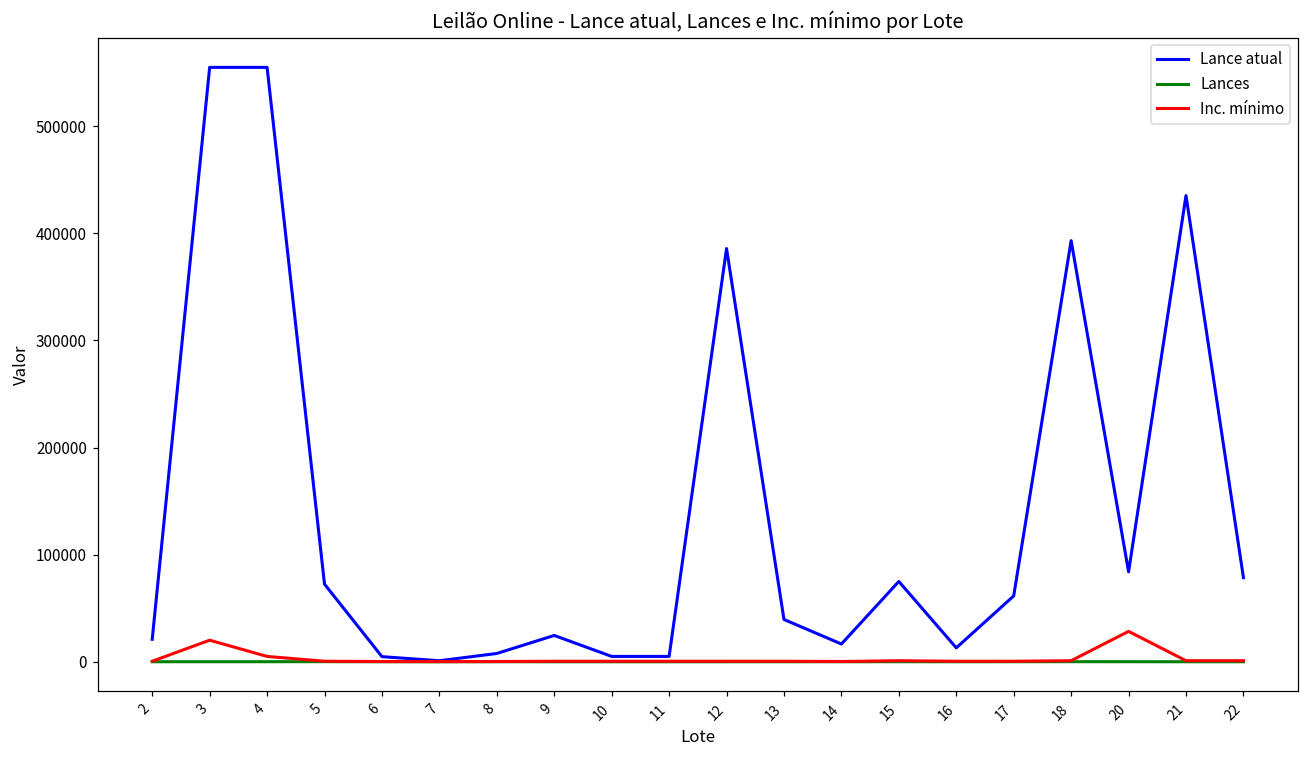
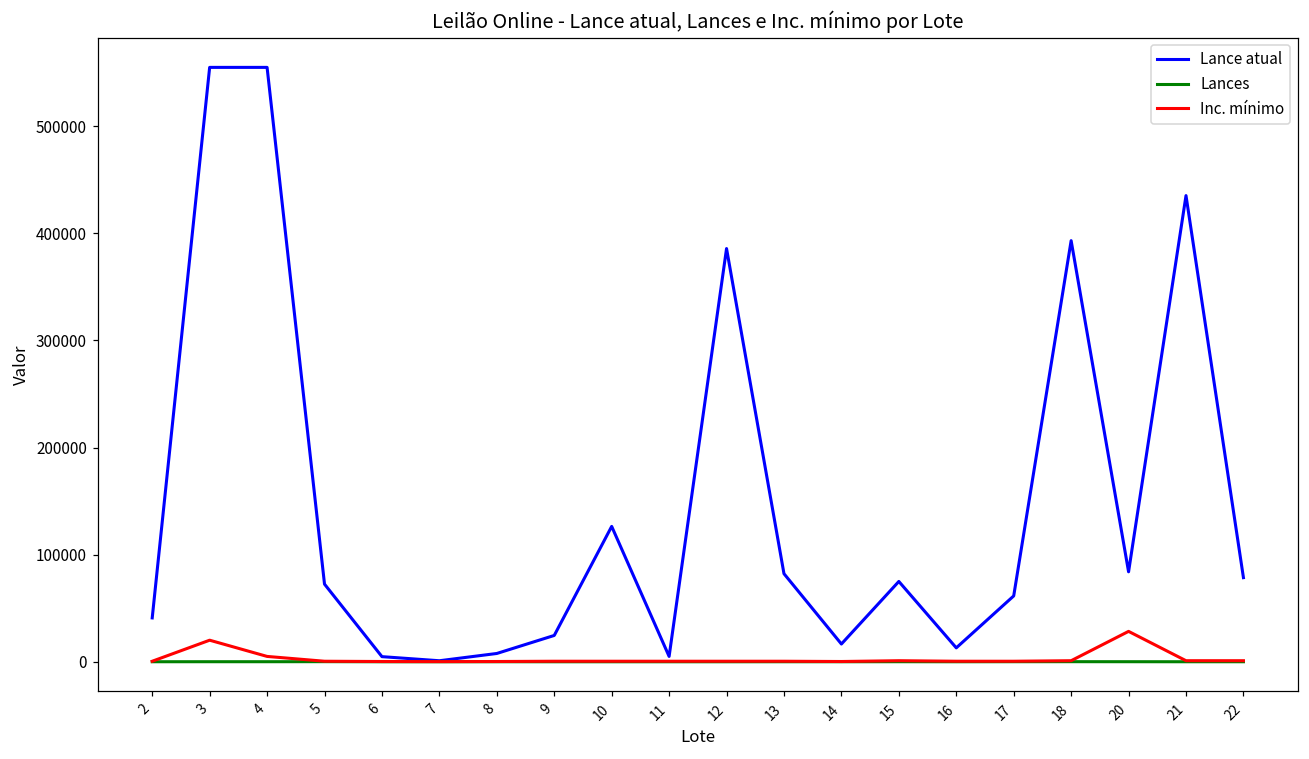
Lance atual, 2: 20000 -> 40000
Lance atual, 10: 10000 -> 130000
Lance atual, 13: 40000 -> 80000
